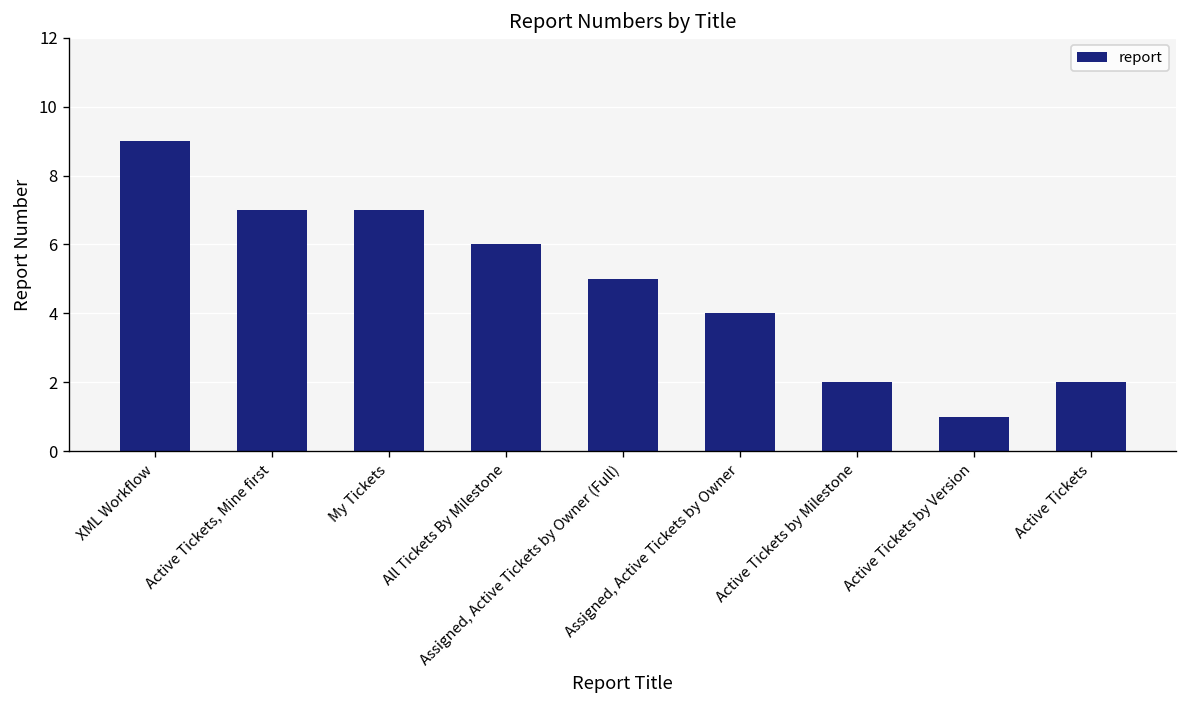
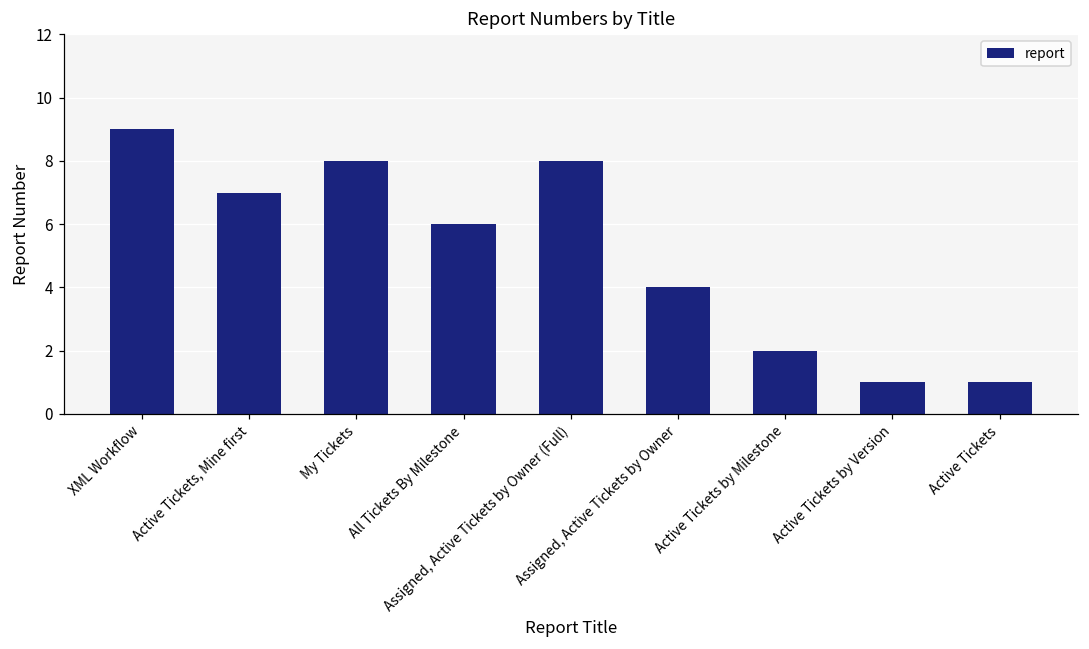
My Tickets: 7 -> 8
Assigned, Active Tickets by Owner (Full): 5 -> 8
Active Tickets: 2 -> 1
